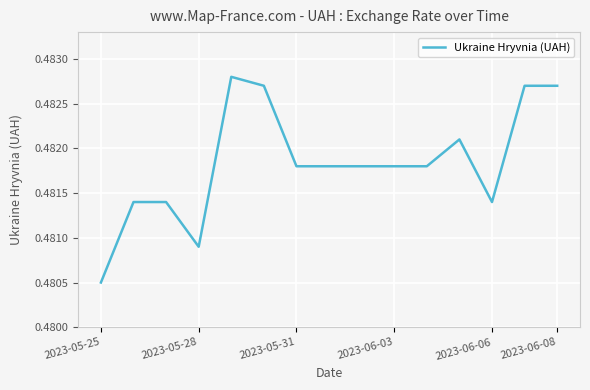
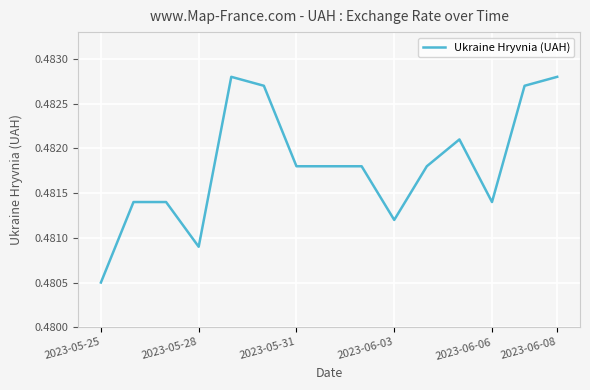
2023-06-03: 0.4818 -> 0.4812
2023-06-08: 0.4827 -> 0.4828
